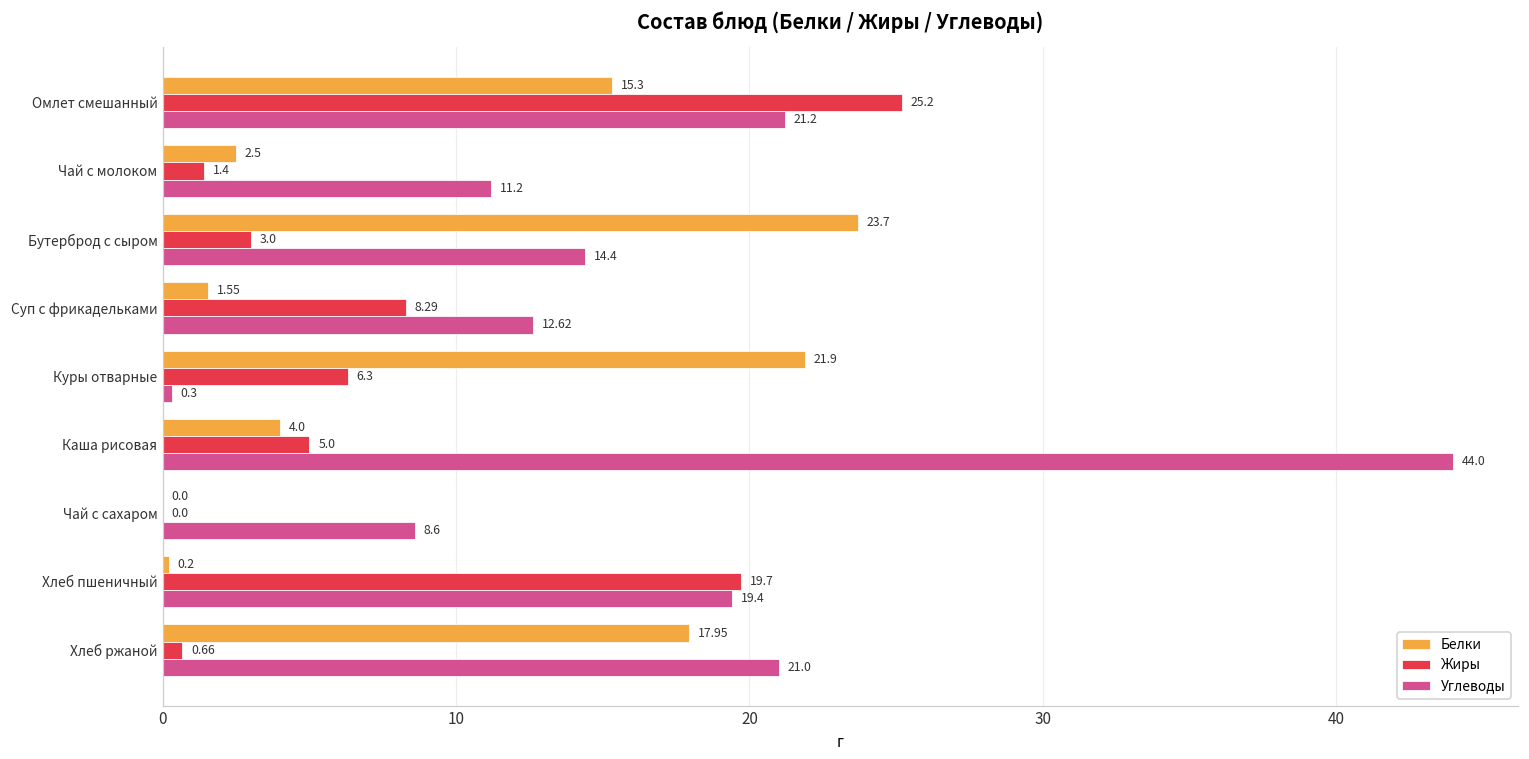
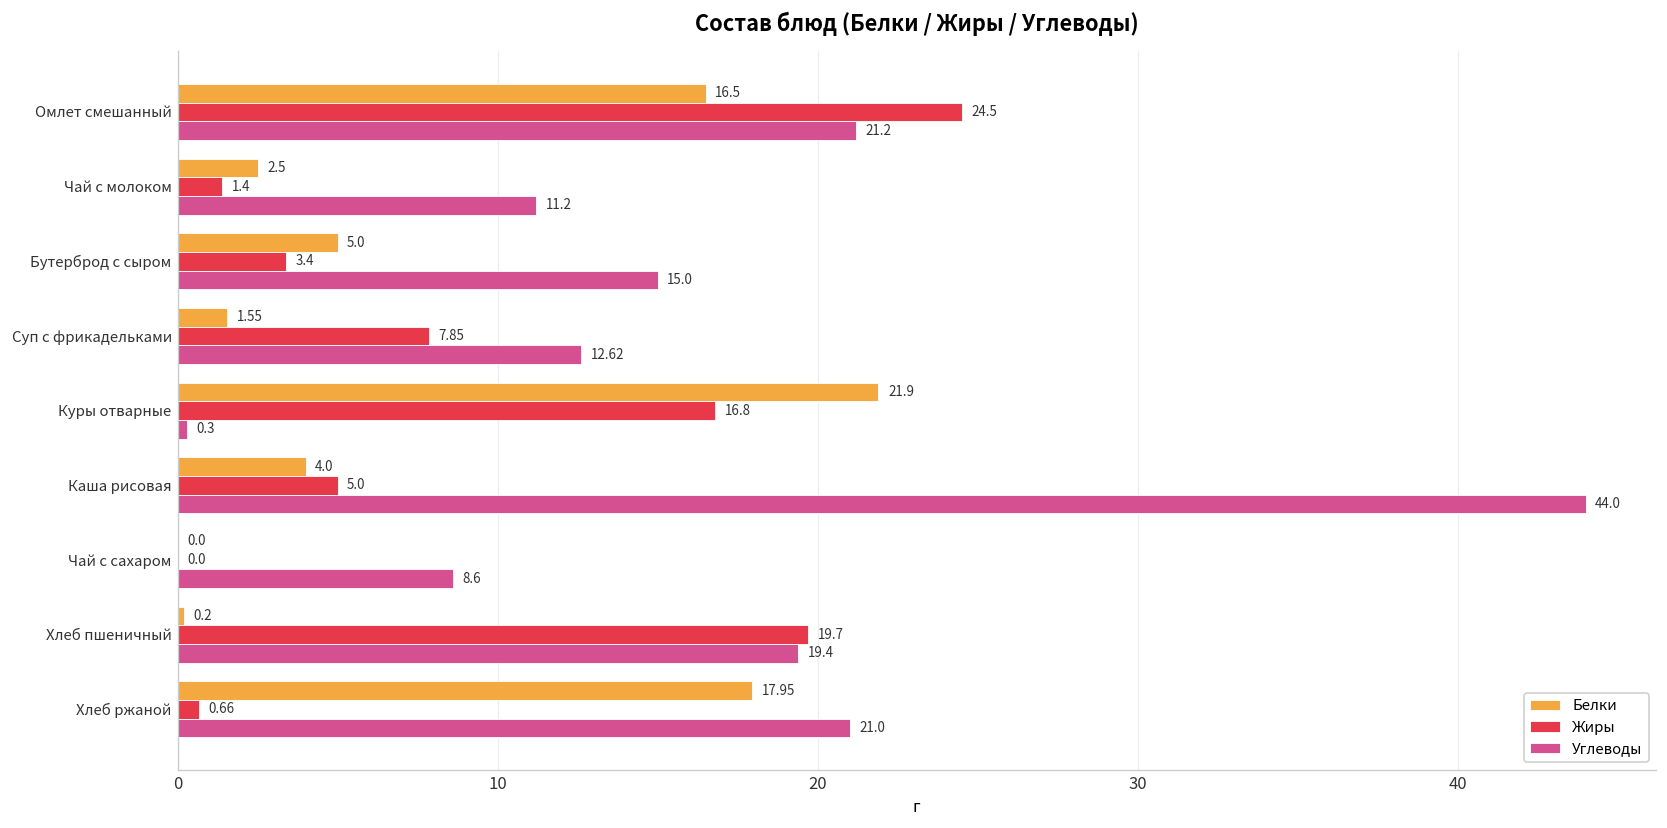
Белки, Омлет смешанный: 15.3 -> 16.5
Жиры, Омлет смешанный: 25.2 -> 24.5
Белки, Бутерброд с сыром: 23.7 -> 5.0
Жиры, Бутерброд с сыром: 3.0 -> 3.4
Углеводы, Бутерброд с сыром: 14.4 -> 15.0
Жиры, Суп с фрикадельками: 8.29 -> 7.85
Жиры, Куры отварные: 6.3 -> 16.8
